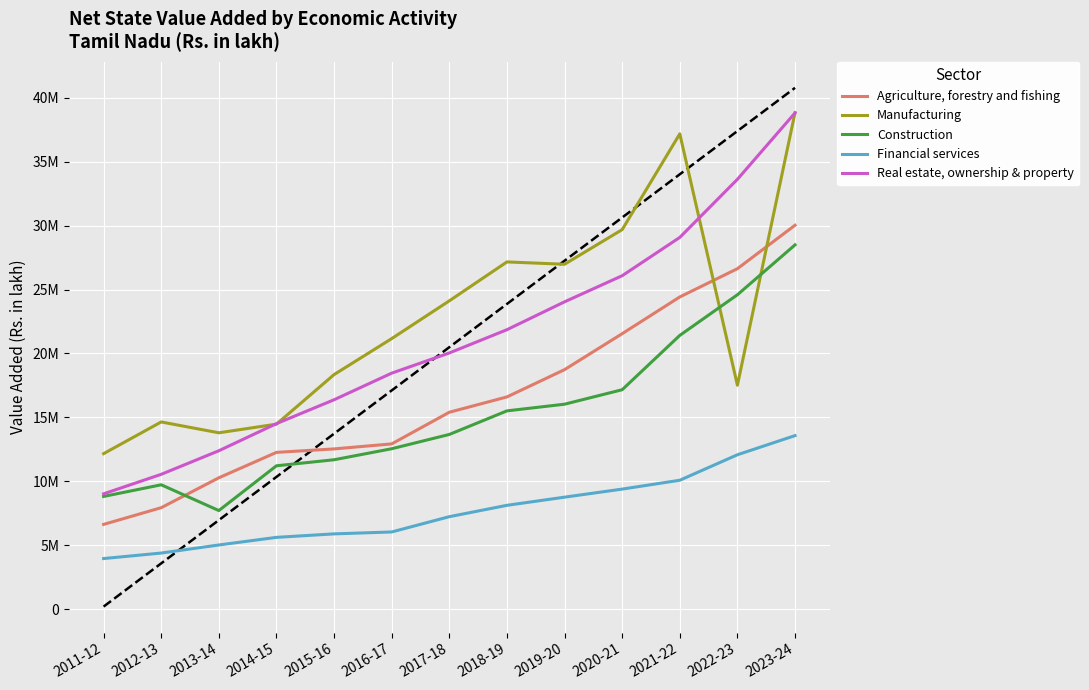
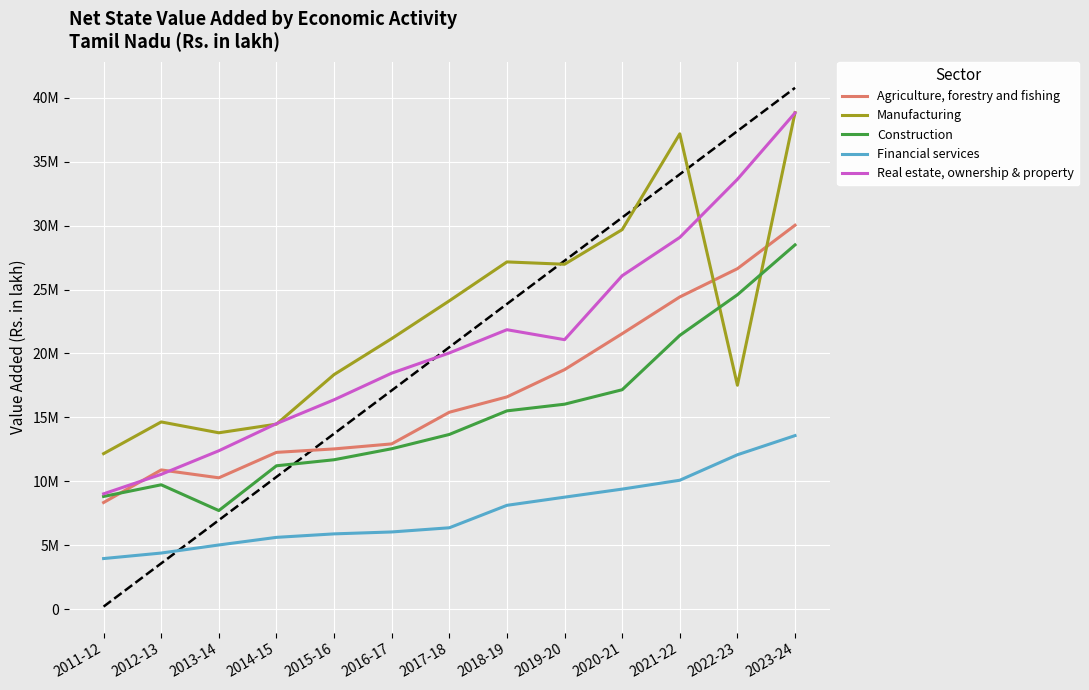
Agriculture, forestry and fishing, 2011-12: 6600000 -> 8300000
Agriculture, forestry and fishing, 2012-13: 7900000 -> 10900000
Financial services, 2017-18: 7200000 -> 6400000
Real estate, ownership & property, 2019-20: 24000000 -> 21100000
